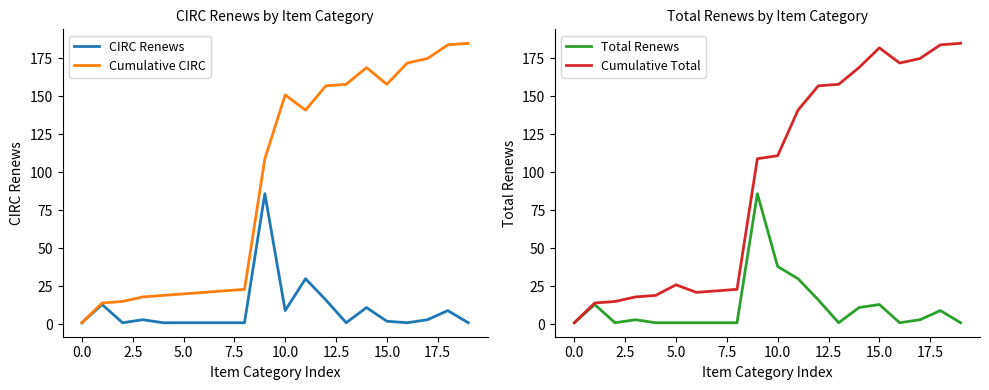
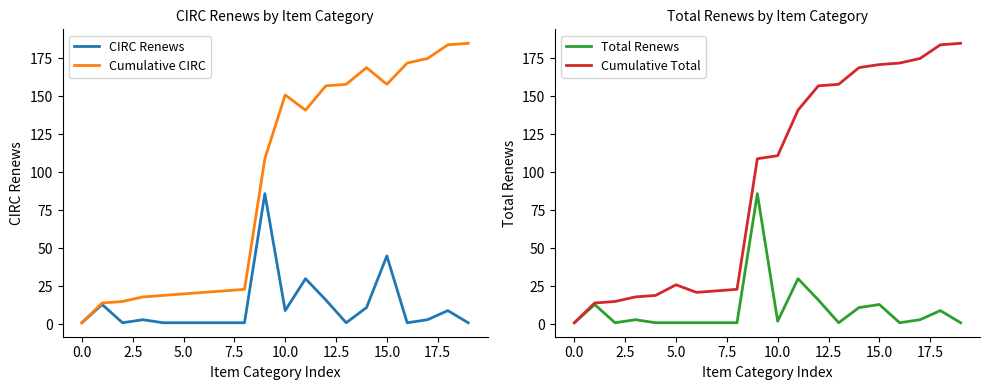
CIRC Renews by Item Category, CIRC Renews, 15.0: 2 -> 45
Total Renews by Item Category, Total Renews, 10.0: 38 -> 2
Total Renews by Item Category, Cumulative Total, 15.0: 182 -> 171
